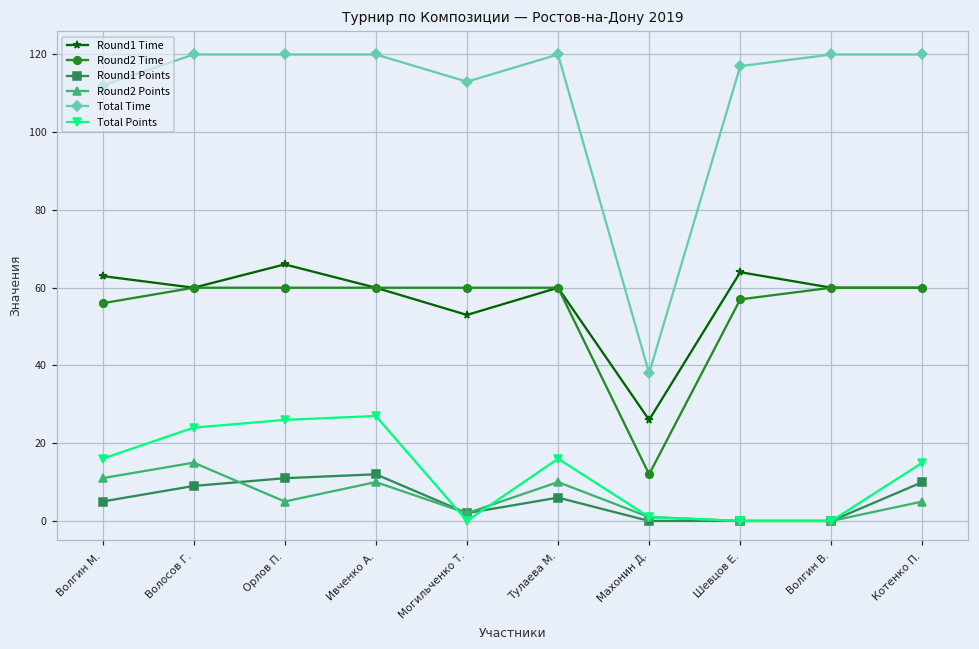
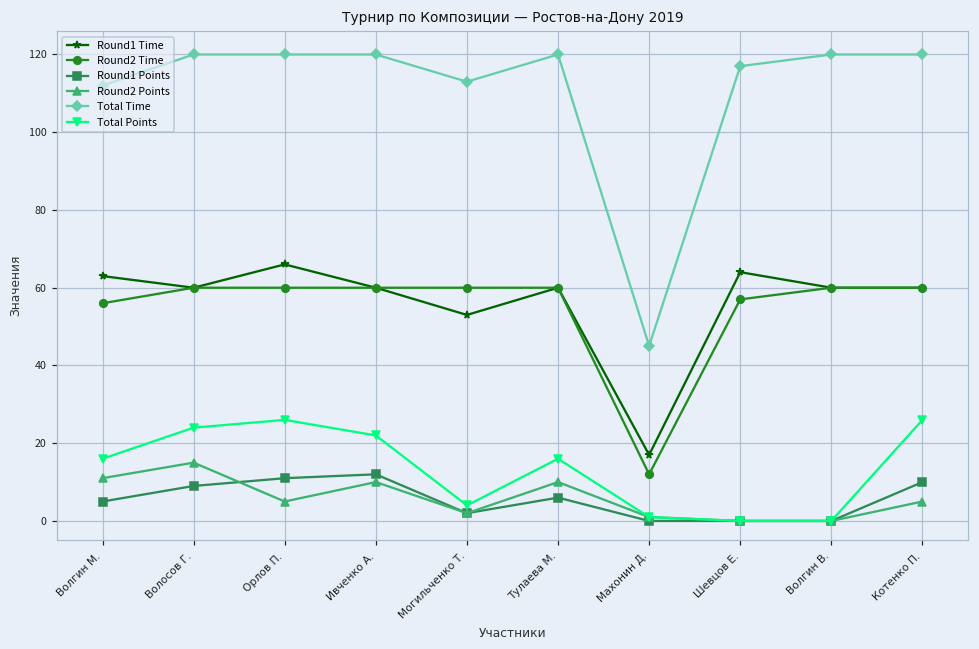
Total Points, Ивченко А.: 27 -> 22
Total Points, Могильченко Т.: 0 -> 4
Round1 Time, Махонин Д.: 26 -> 17
Total Time, Махонин Д.: 38 -> 45
Total Points, Котенко П.: 15 -> 26
